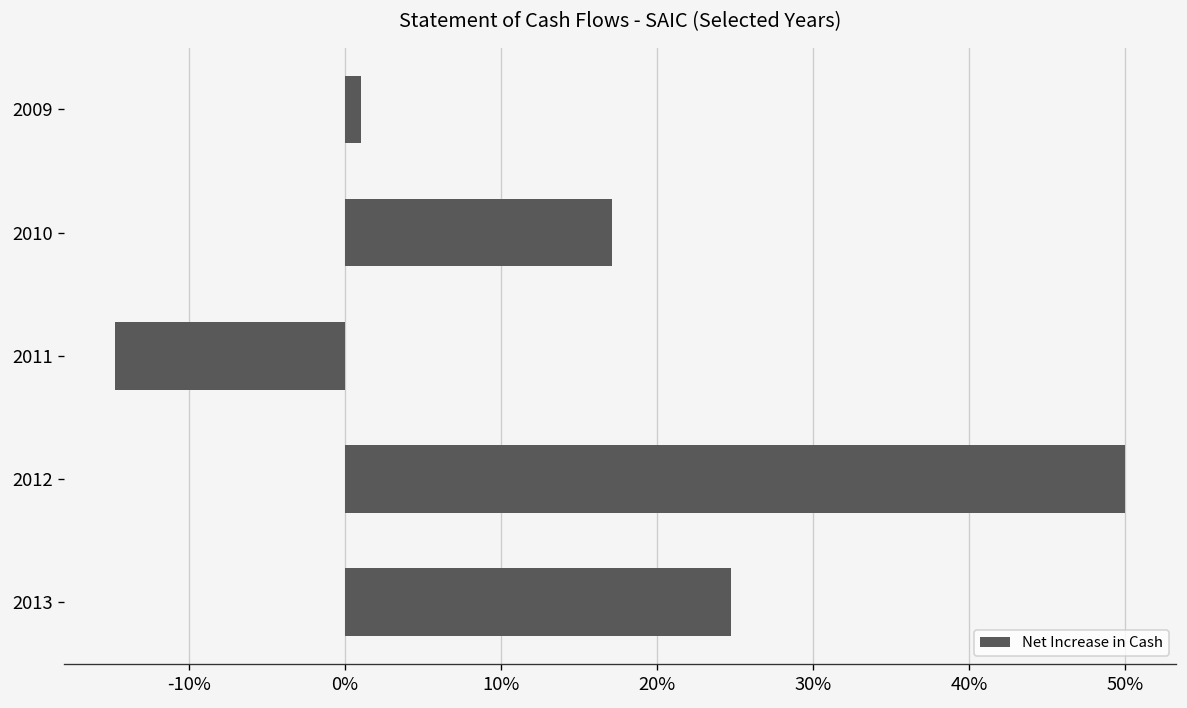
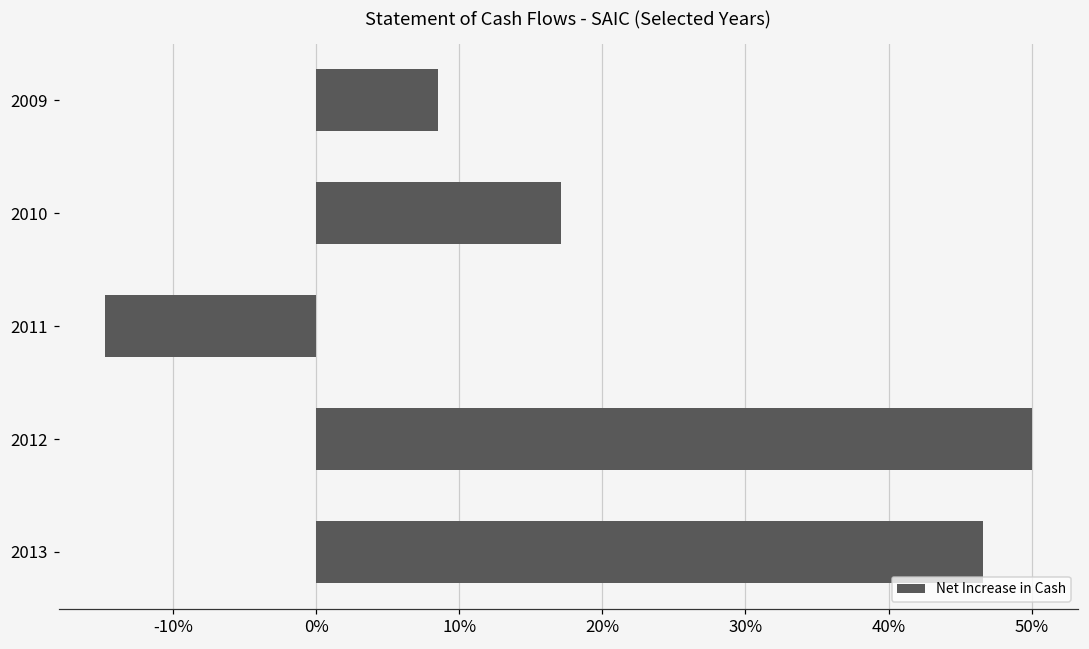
2009: 1.0% -> 8.5%
2013: 24.8% -> 46.6%
